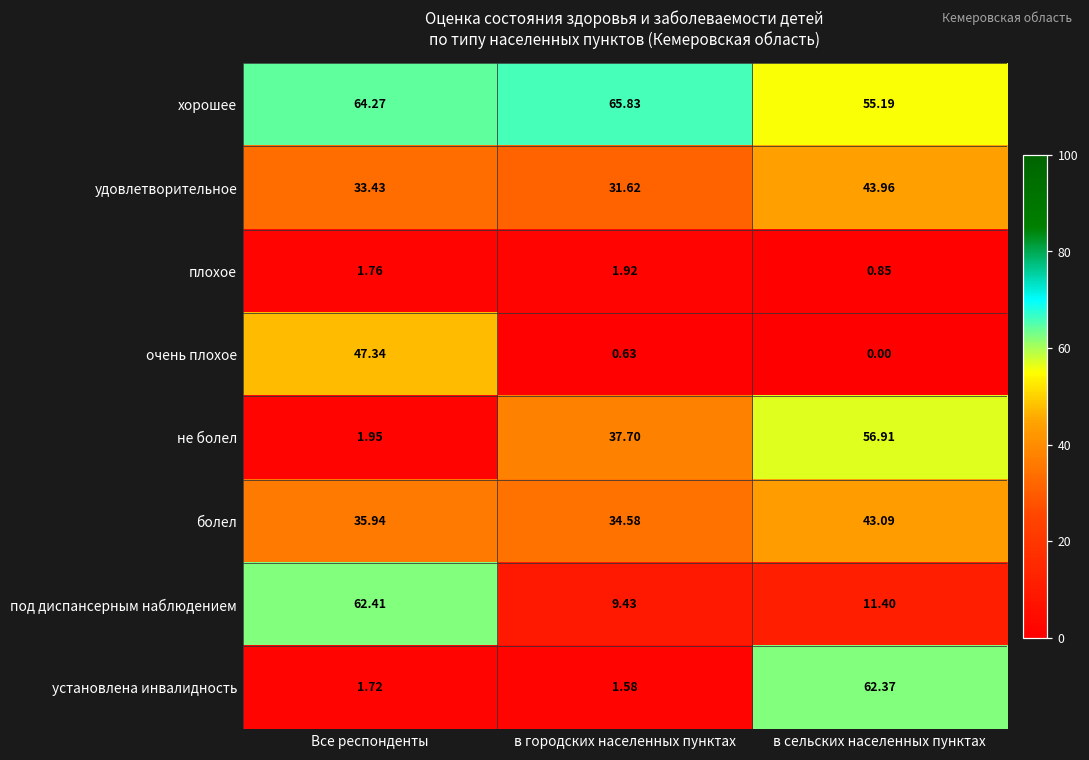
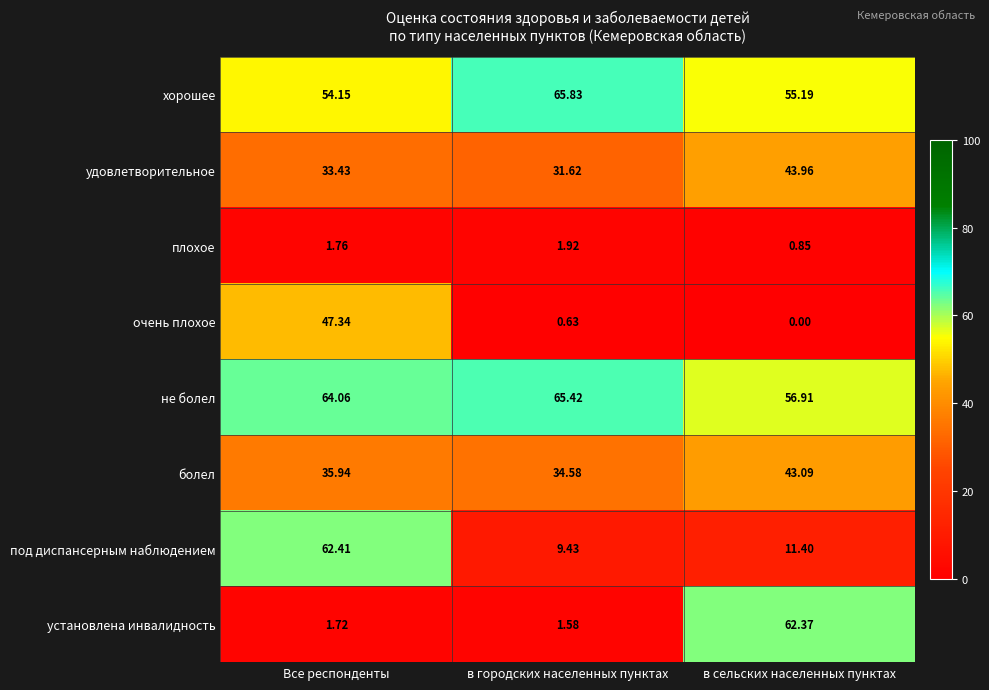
хорошее, Все респонденты: 64.27 -> 54.15
не болел, Все респонденты: 1.95 -> 64.06
не болел, в городских населенных пунктах: 37.70 -> 65.42
